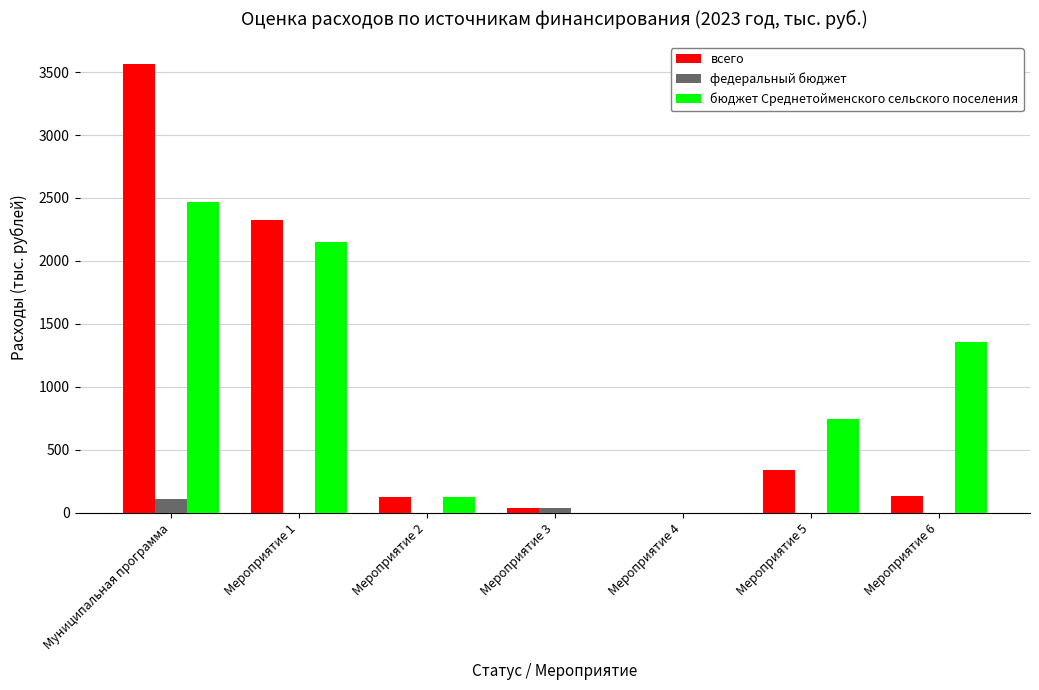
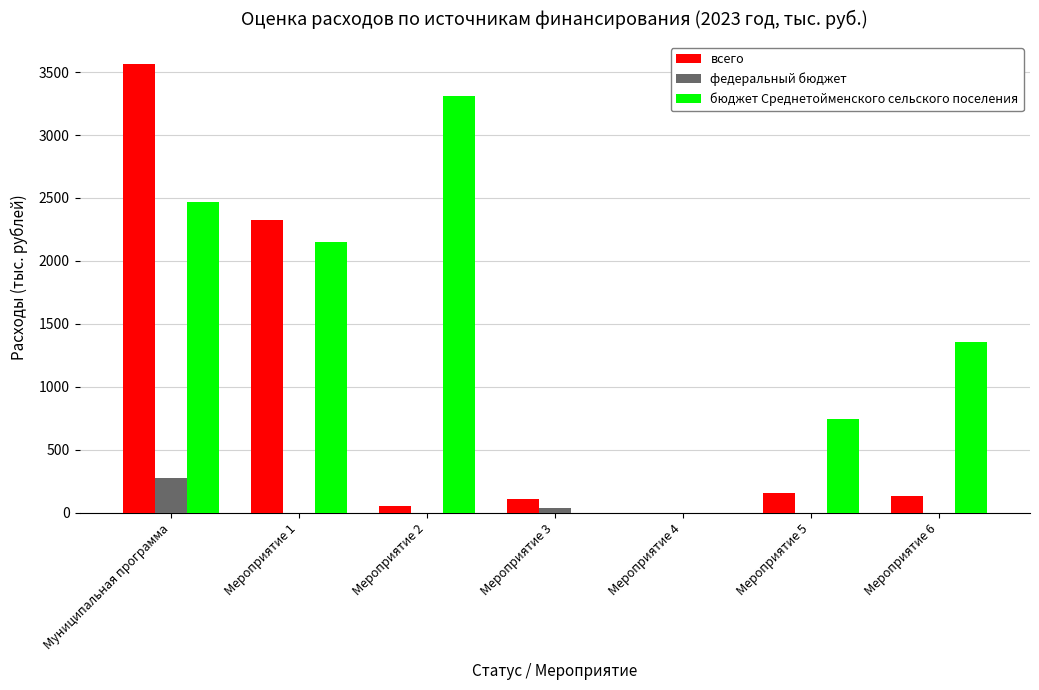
федеральный бюджет, Муниципальная программа: 110 -> 270
всего, Мероприятие 2: 130 -> 60
бюджет Среднетойменского сельского поселения, Мероприятие 2: 130 -> 3310
всего, Мероприятие 3: 40 -> 110
всего, Мероприятие 5: 340 -> 160
